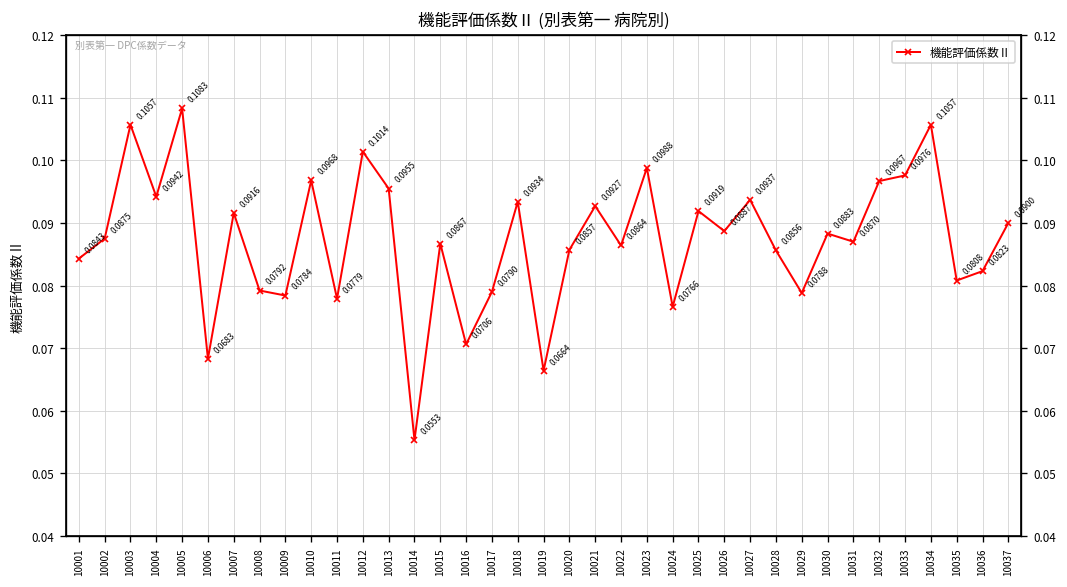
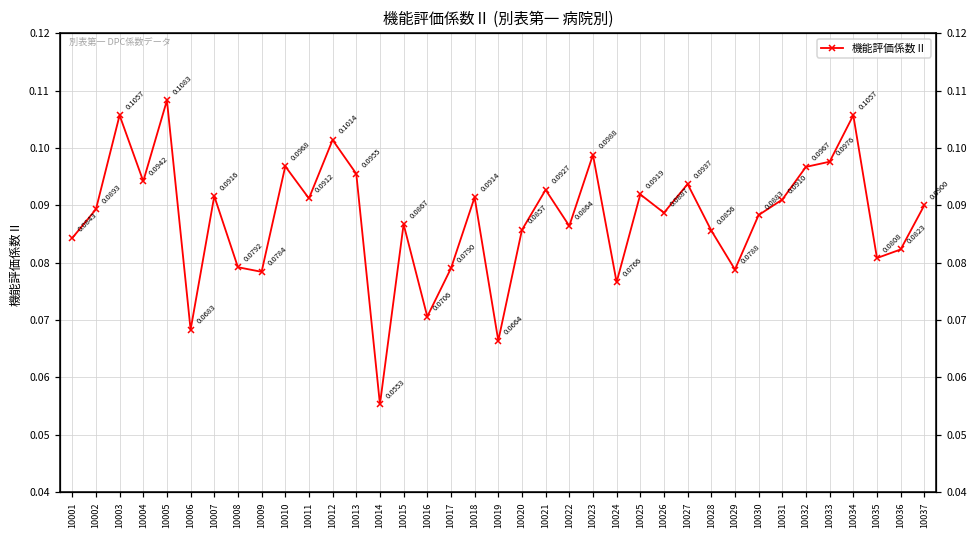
10002: 0.0875 -> 0.0893
10011: 0.0779 -> 0.0912
10018: 0.0934 -> 0.0914
10031: 0.0870 -> 0.0910
